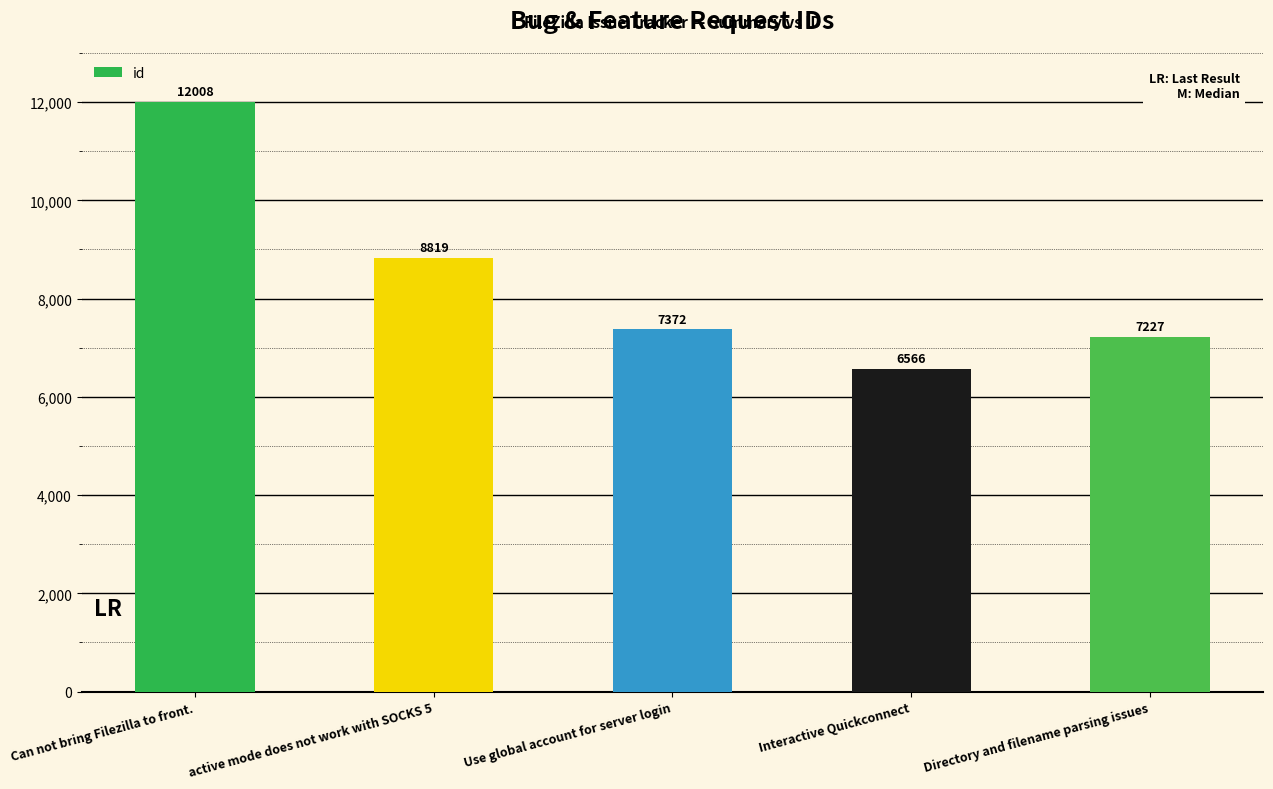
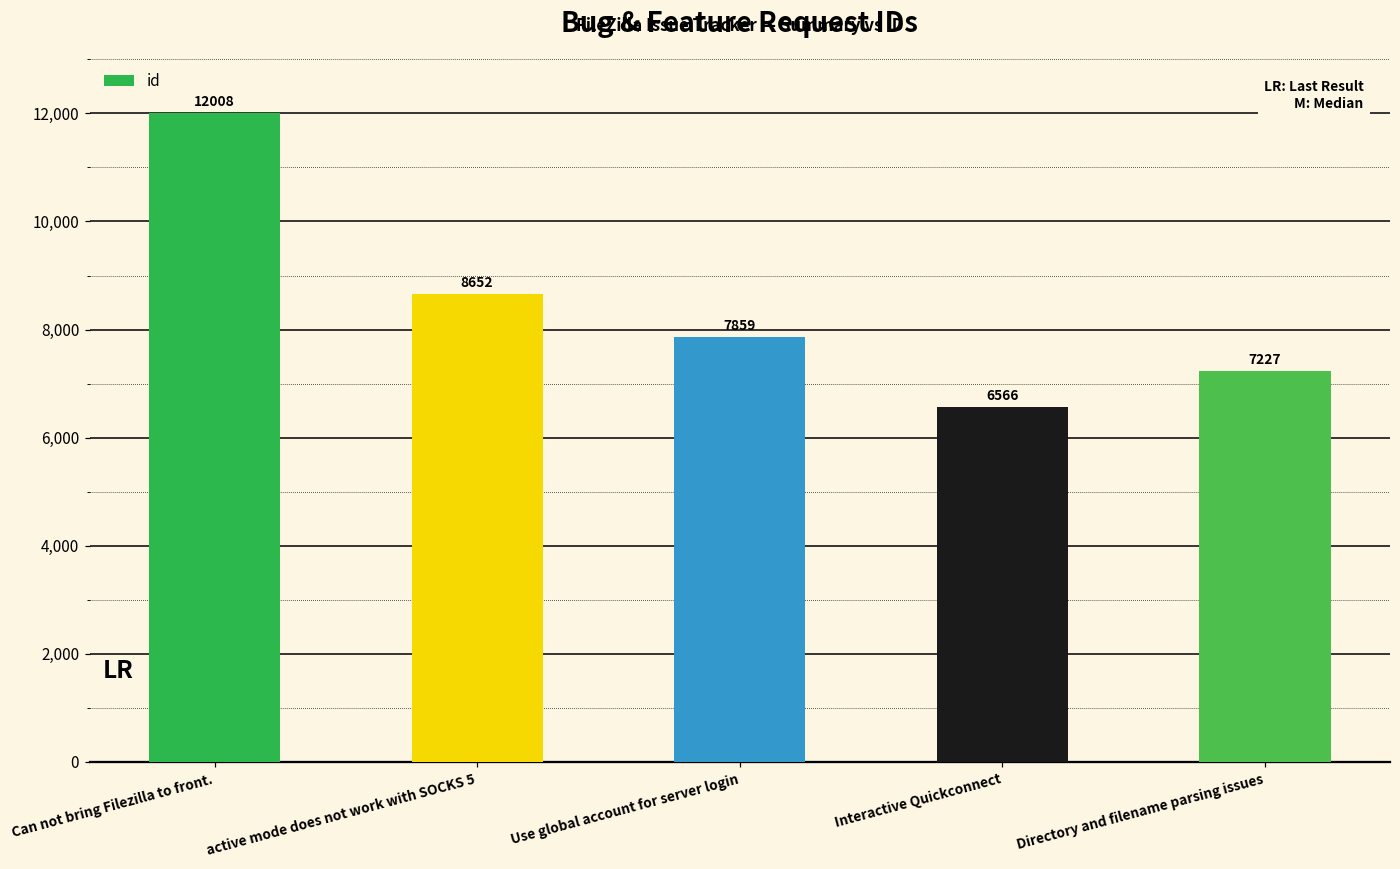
active mode does not work with SOCKS 5: 8819 -> 8652
Use global account for server login: 7372 -> 7859
